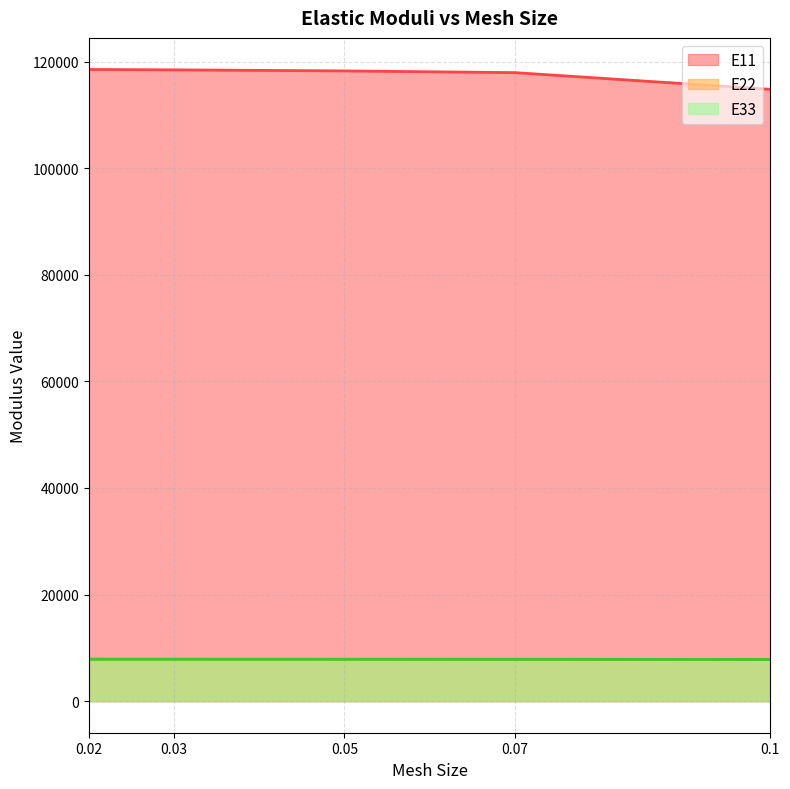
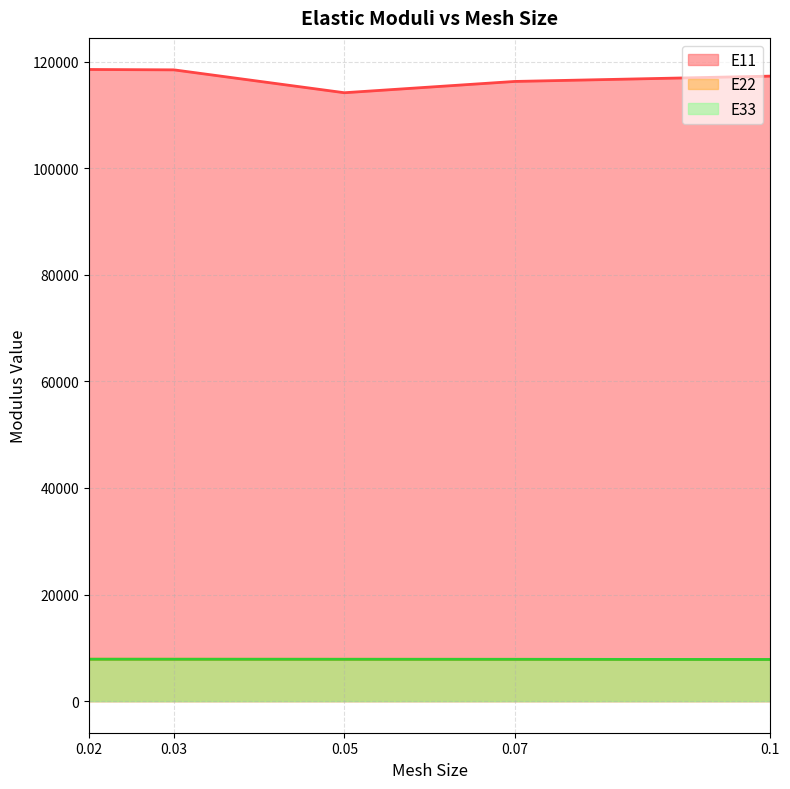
E11, 0.05: 118000 -> 114000
E11, 0.07: 118000 -> 116000
E11, 0.1: 115000 -> 117000
